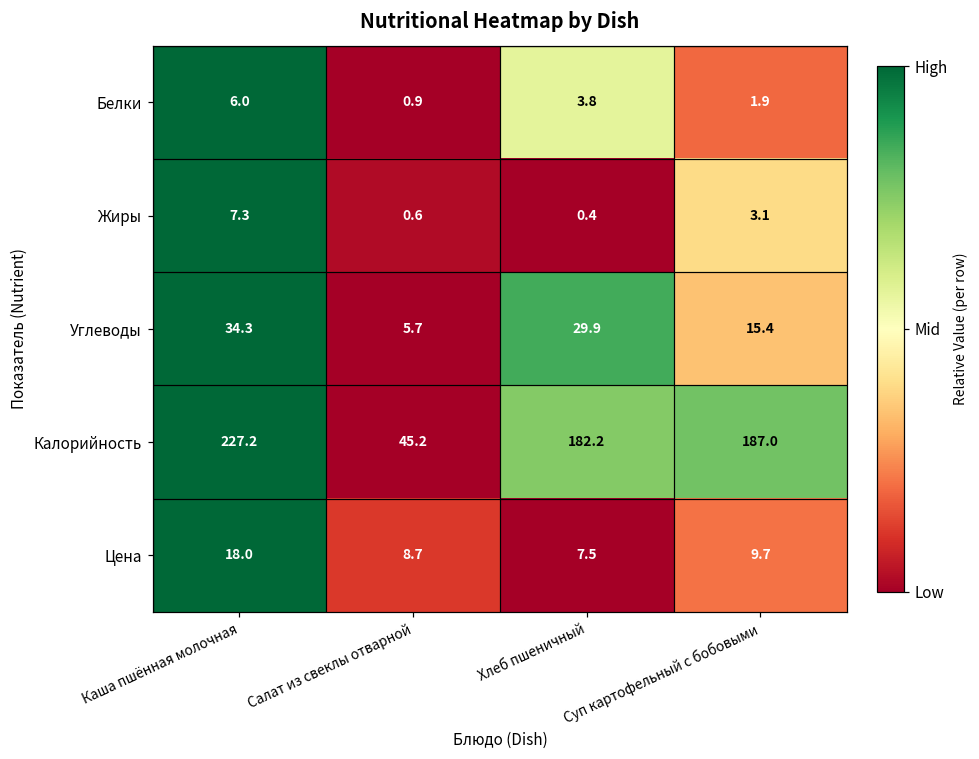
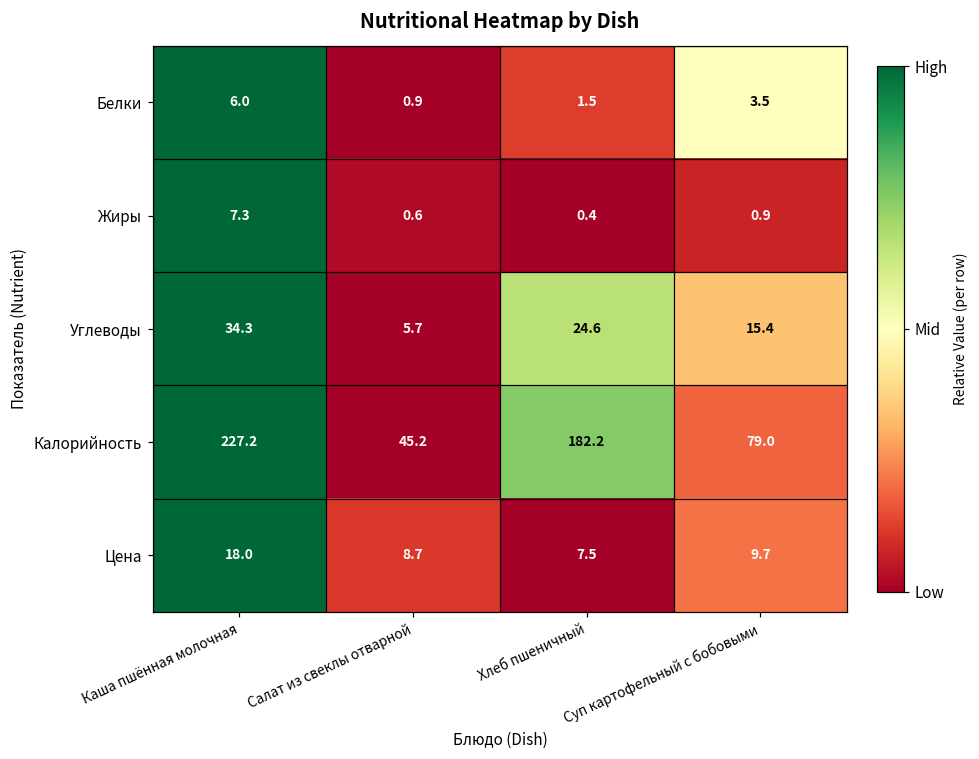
Белки, Хлеб пшеничный: 3.8 -> 1.5
Белки, Суп картофельный с бобовыми: 1.9 -> 3.5
Жиры, Суп картофельный с бобовыми: 3.1 -> 0.9
Углеводы, Хлеб пшеничный: 29.9 -> 24.6
Калорийность, Суп картофельный с бобовыми: 187.0 -> 79.0
